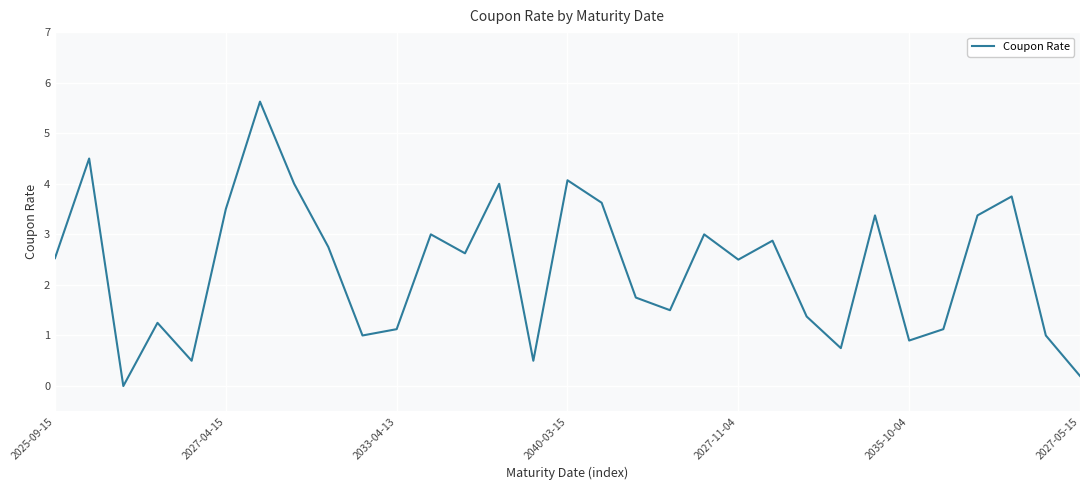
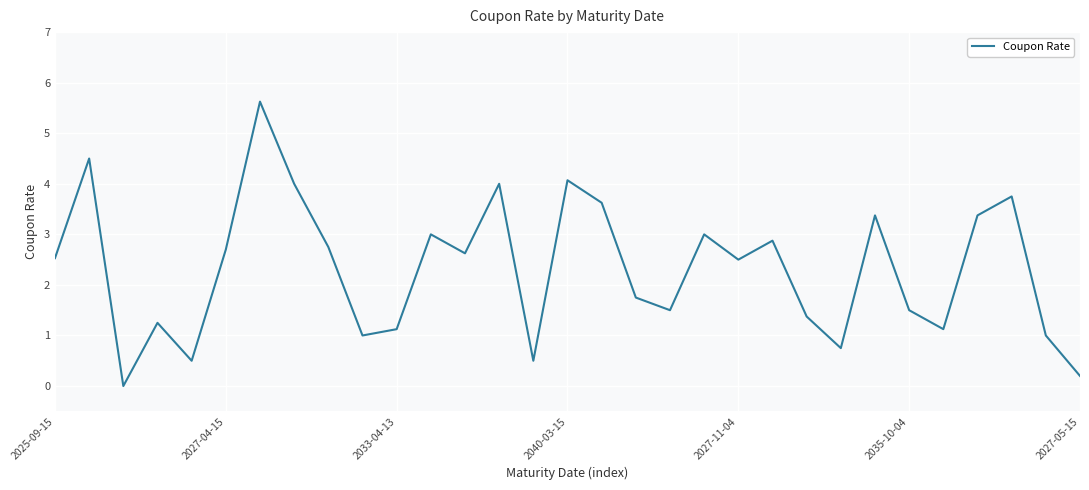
2027-04-15: 3.5 -> 2.7
2035-10-04: 0.9 -> 1.5
